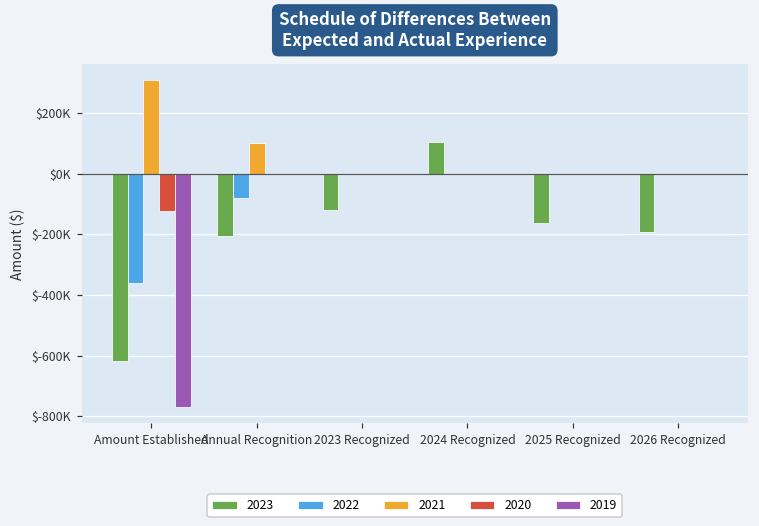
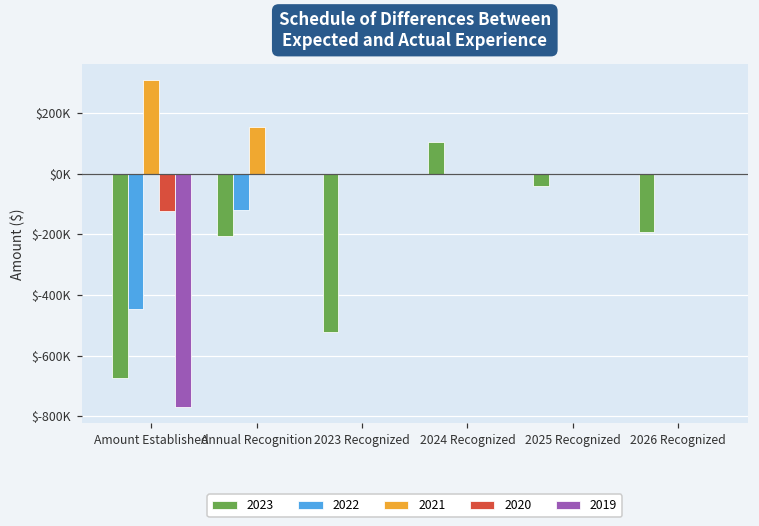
2023, Amount Established: $-620000 -> $-670000
2022, Amount Established: $-360000 -> $-450000
2022, Annual Recognition: $-80000 -> $-120000
2021, Annual Recognition: $100000 -> $150000
2023, 2023 Recognized: $-120000 -> $-520000
2023, 2025 Recognized: $-160000 -> $-40000
